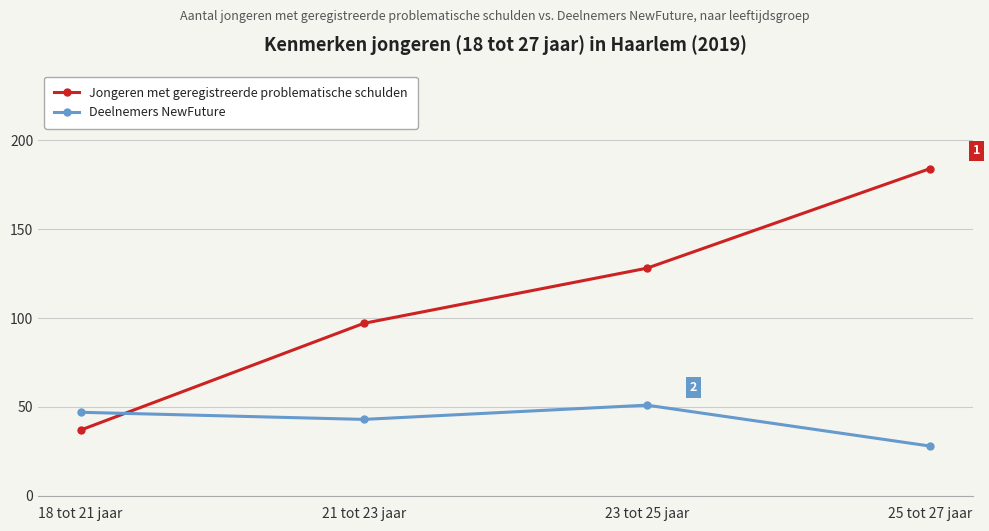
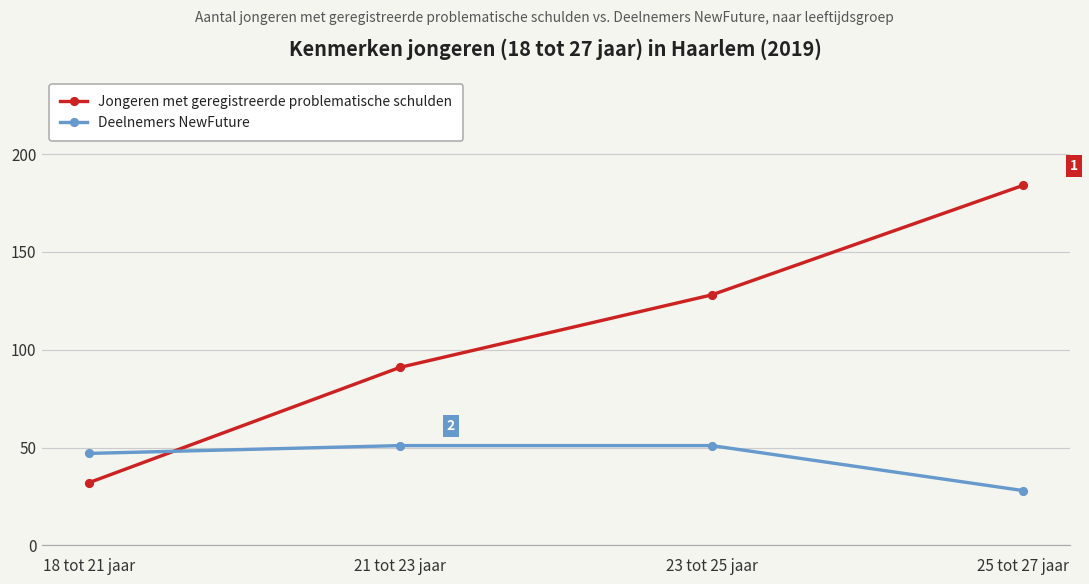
Jongeren met geregistreerde problematische schulden, 18 tot 21 jaar: 37 -> 32
Jongeren met geregistreerde problematische schulden, 21 tot 23 jaar: 97 -> 91
Deelnemers NewFuture, 21 tot 23 jaar: 43 -> 51
